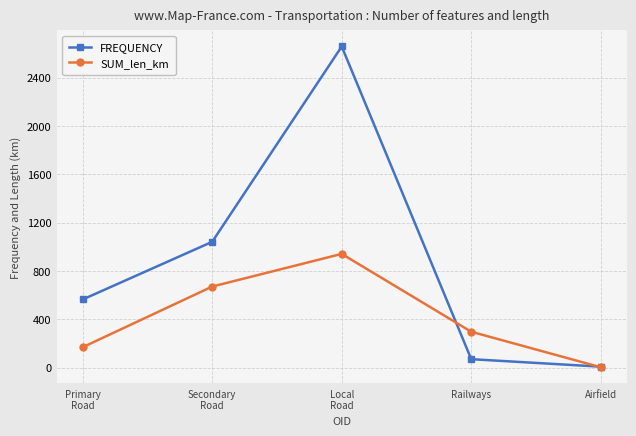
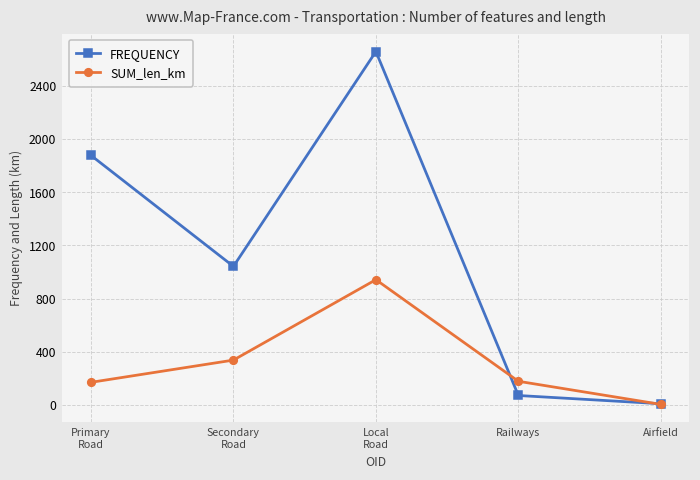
FREQUENCY, Primary Road: 570 -> 1880
SUM_len_km, Secondary Road: 670 -> 340
SUM_len_km, Railways: 300 -> 180
